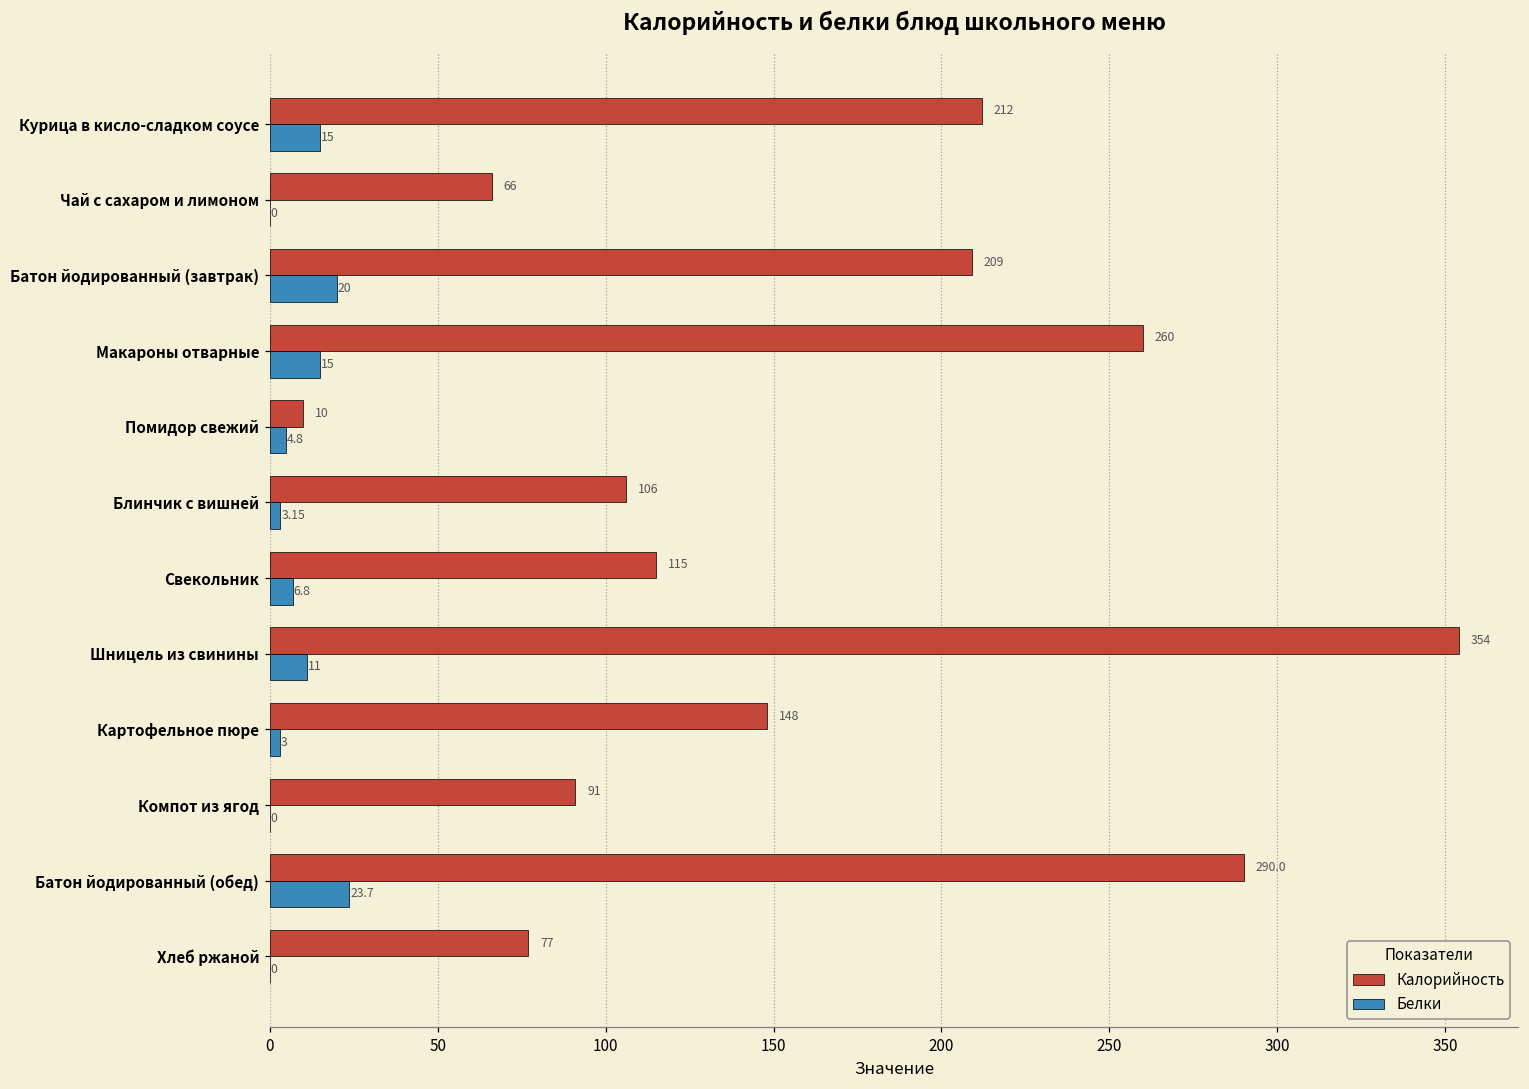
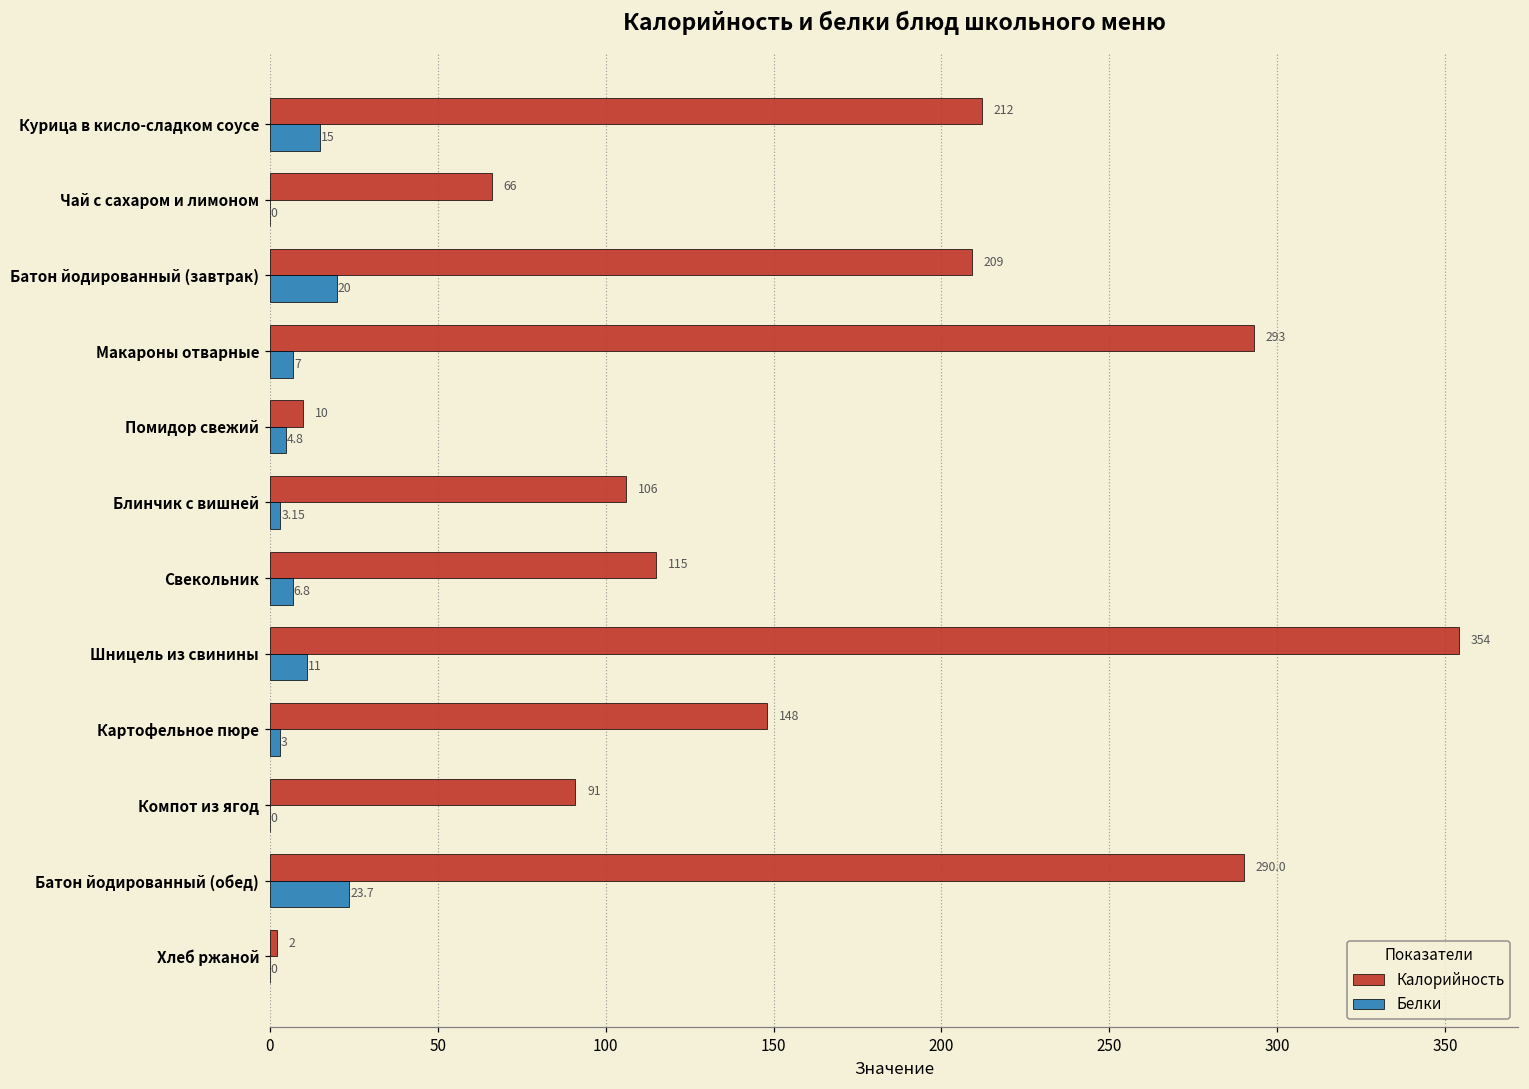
Калорийность, Макароны отварные: 260 -> 293
Белки, Макароны отварные: 15 -> 7
Калорийность, Хлеб ржаной: 77 -> 2
